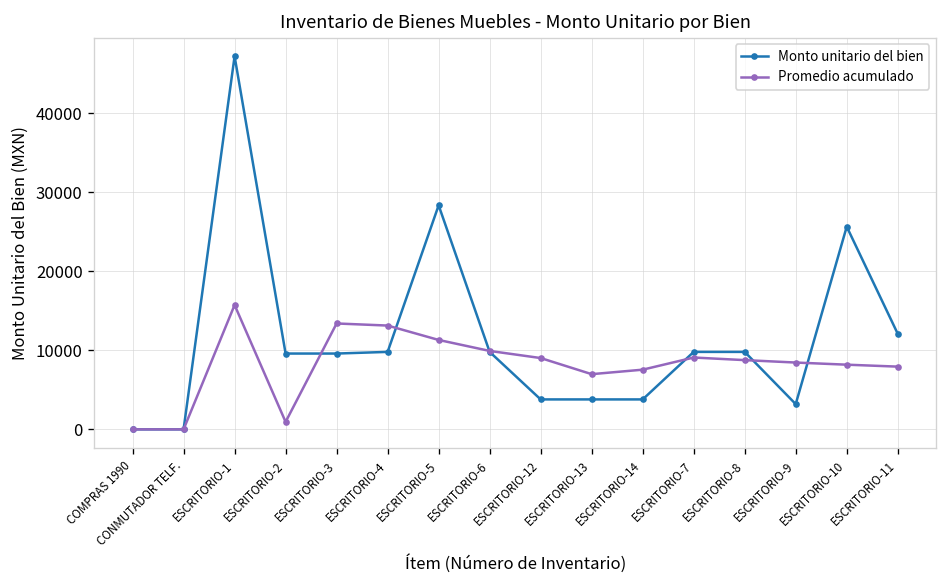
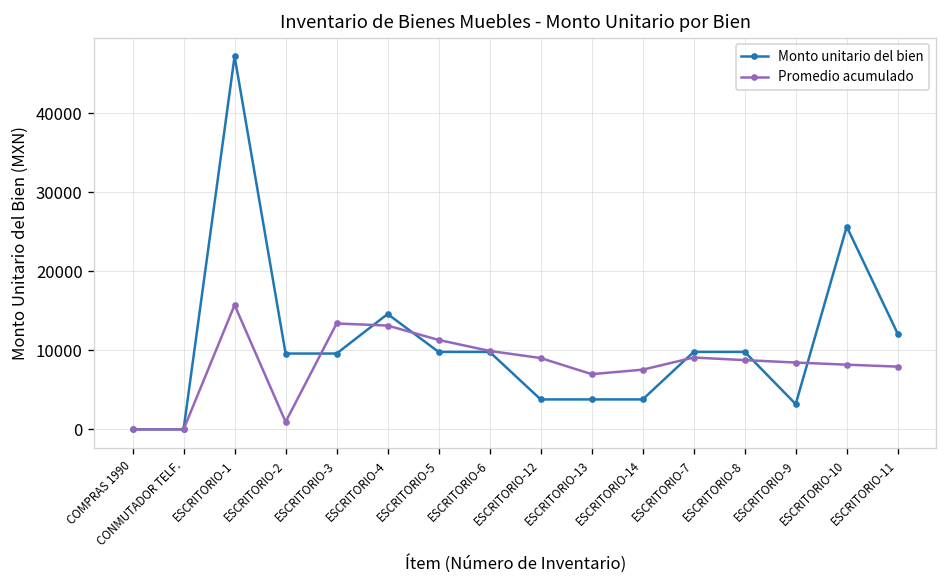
Monto unitario del bien, ESCRITORIO-4: 10000 -> 15000
Monto unitario del bien, ESCRITORIO-5: 28000 -> 10000
